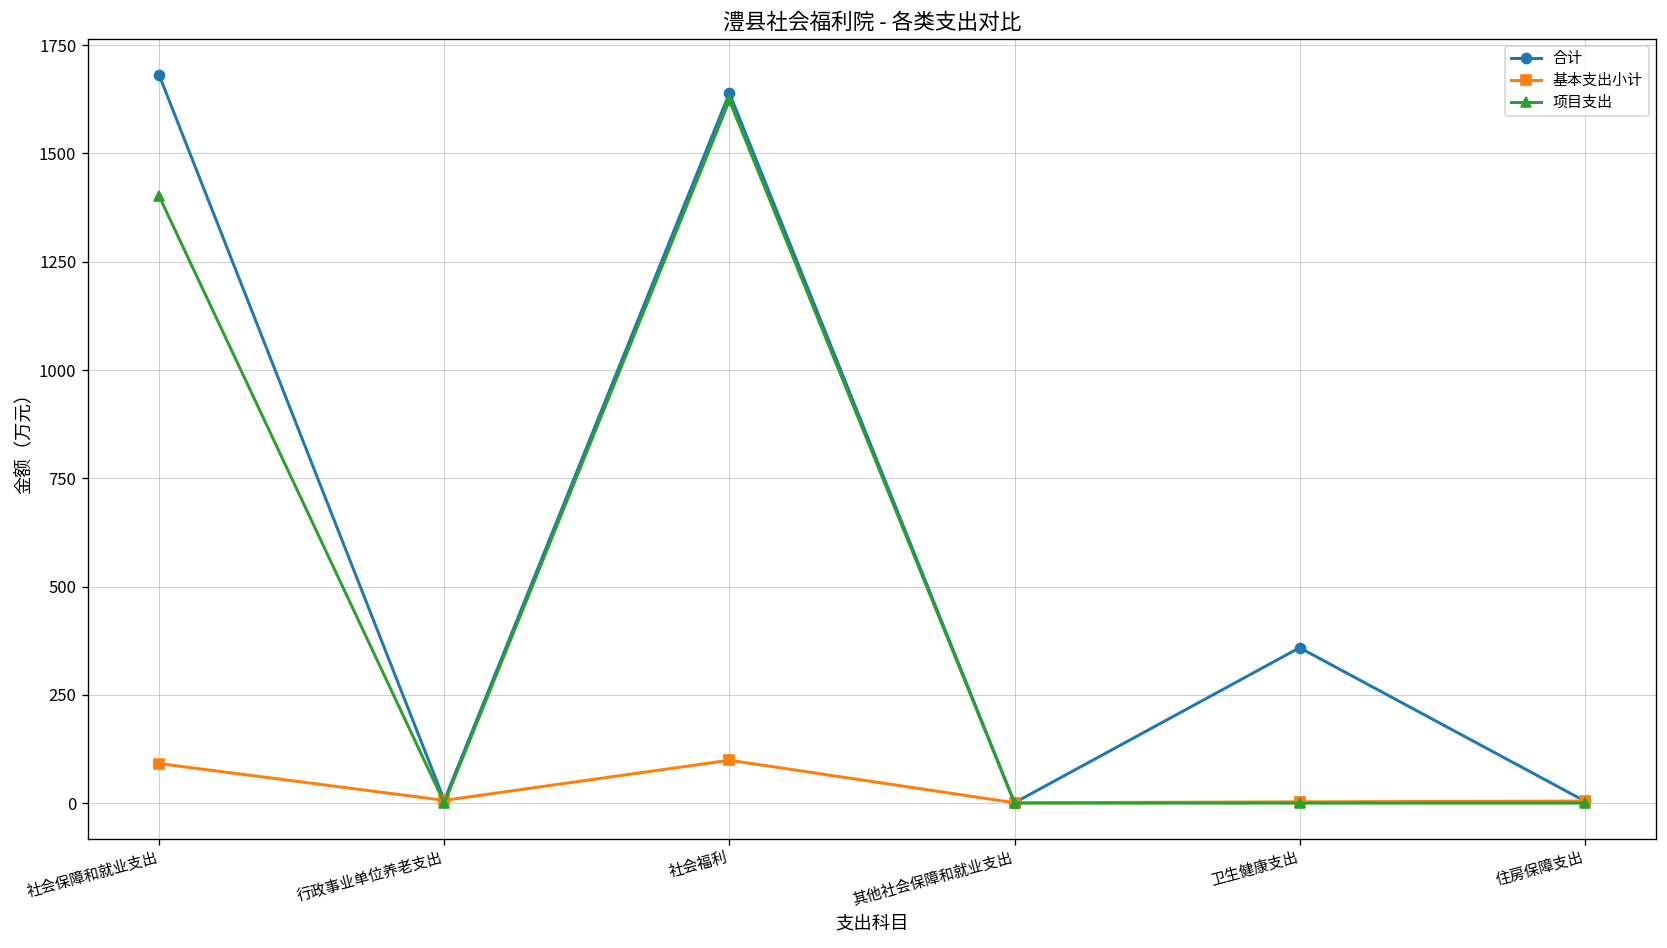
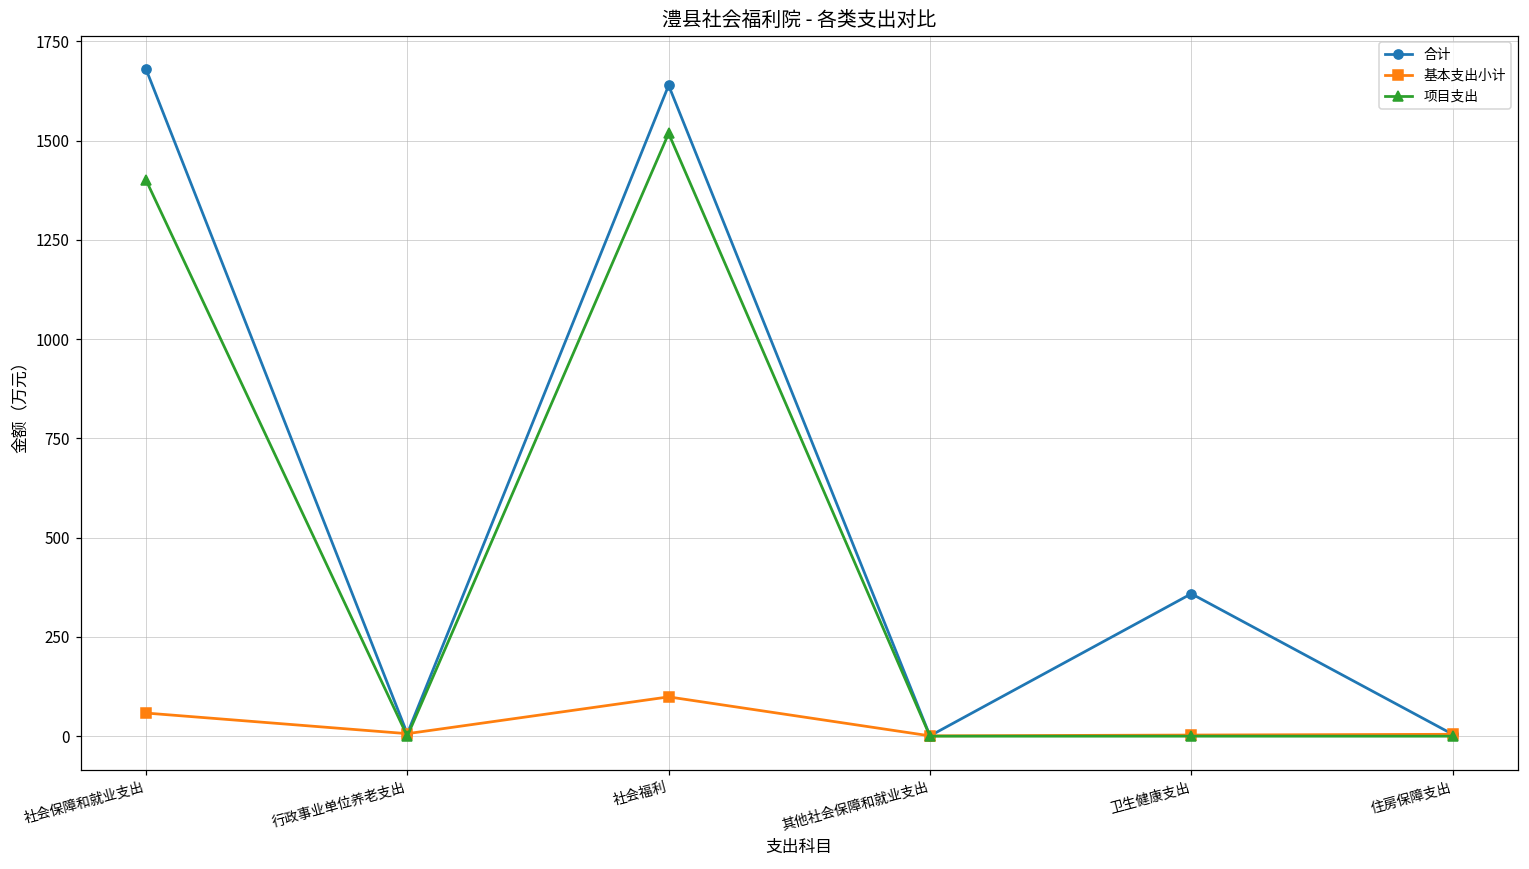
基本支出小计, 社会保障和就业支出: 90 -> 60
项目支出, 社会福利: 1620 -> 1520
